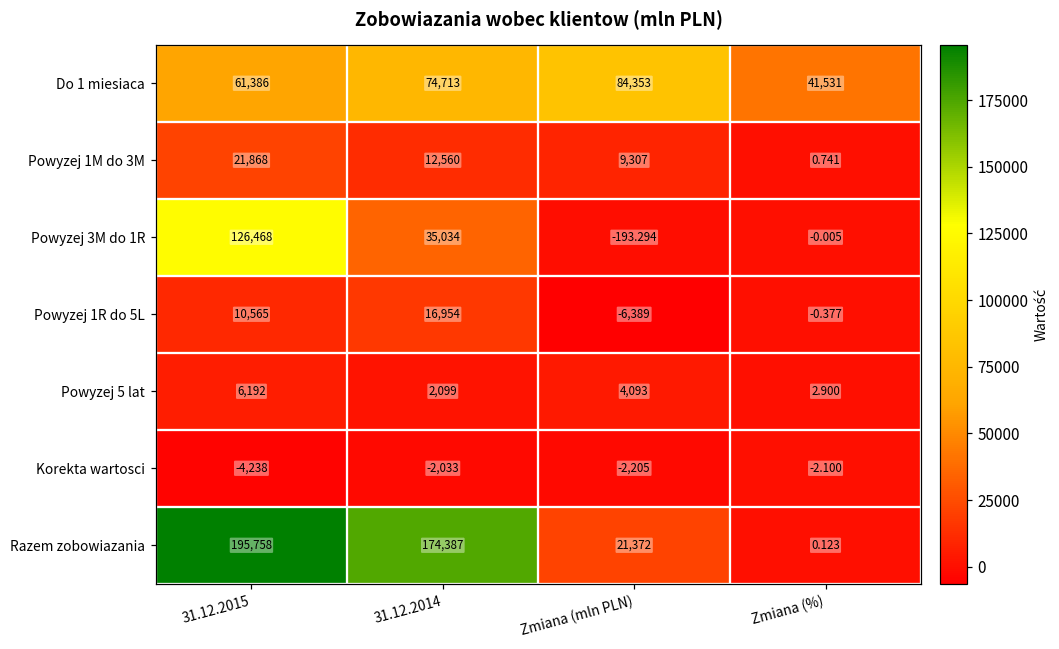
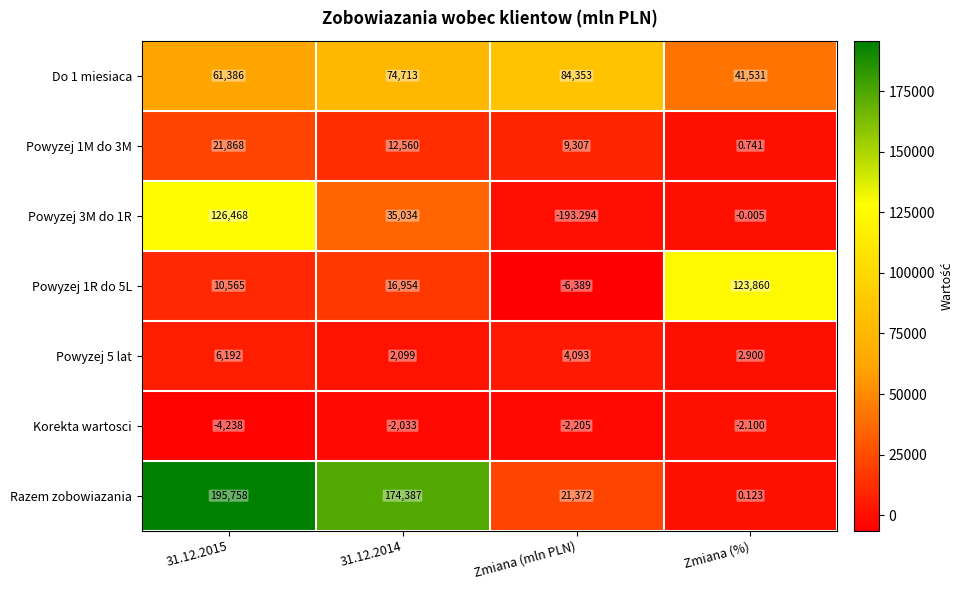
Powyzej 1R do 5L, Zmiana (%): -0.377 -> 123,860
